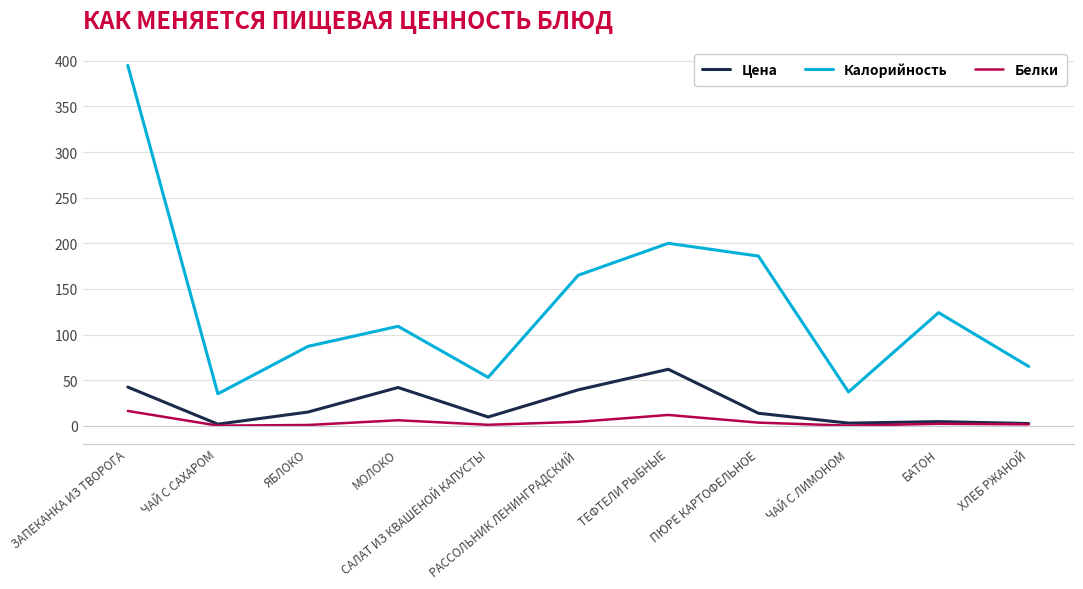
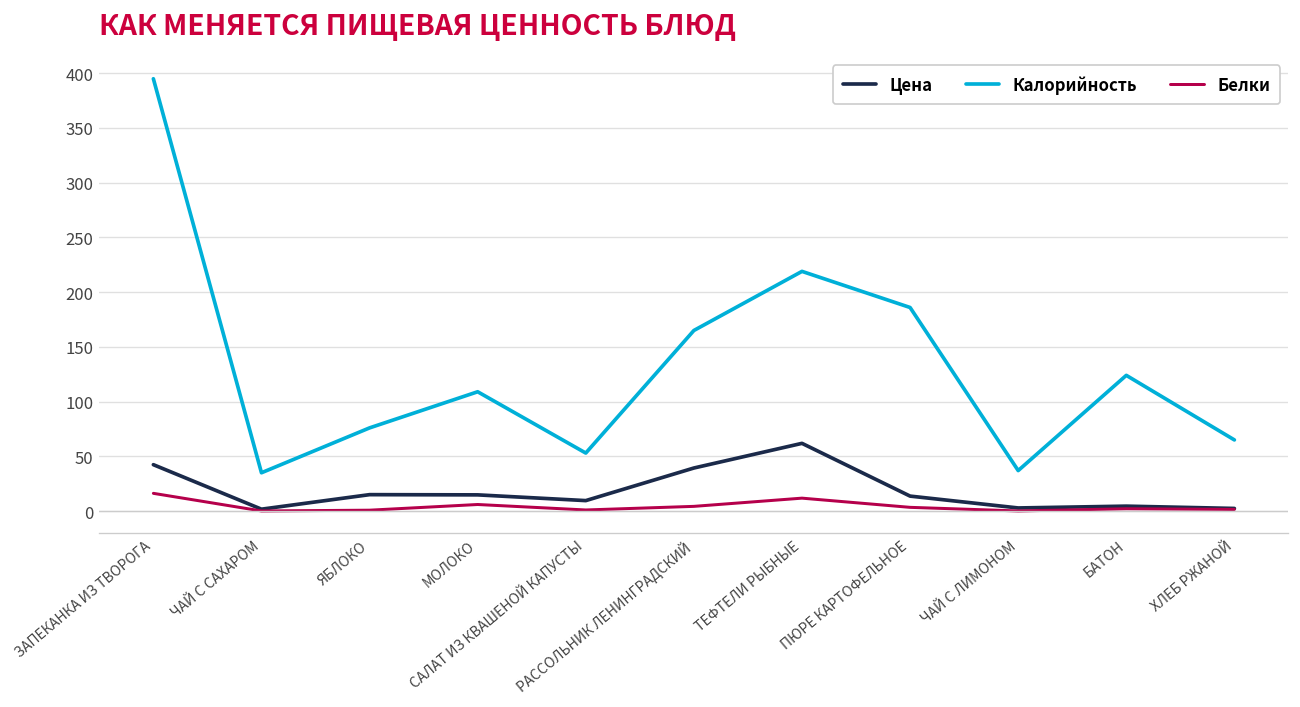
Калорийность, ЯБЛОКО: 90 -> 80
Цена, МОЛОКО: 40 -> 10
Калорийность, ТЕФТЕЛИ РЫБНЫЕ: 200 -> 220
